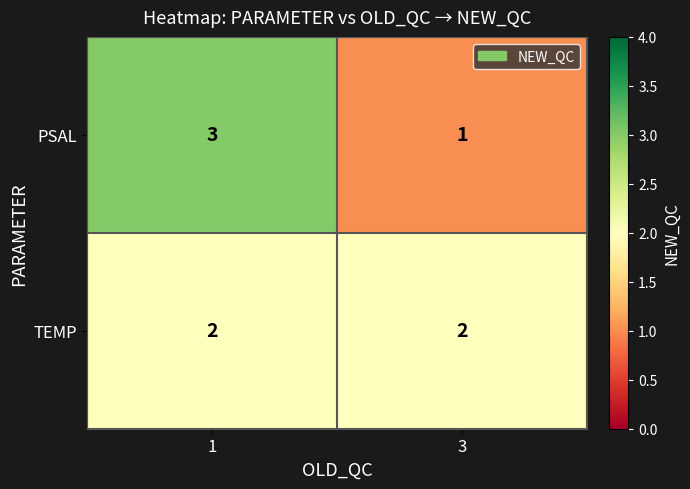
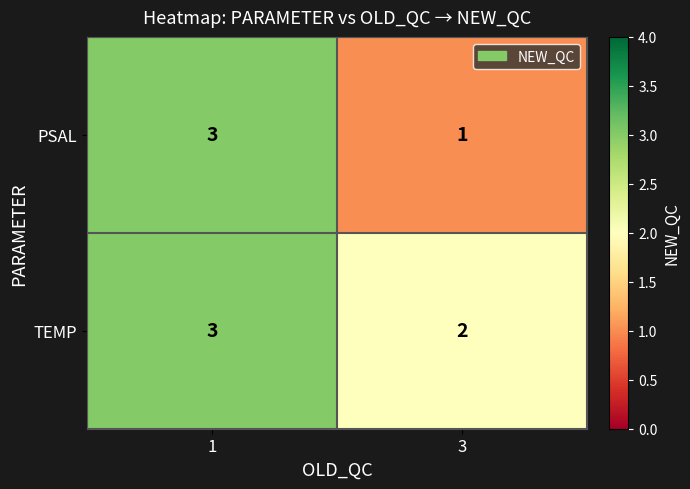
TEMP, 1: 2 -> 3
